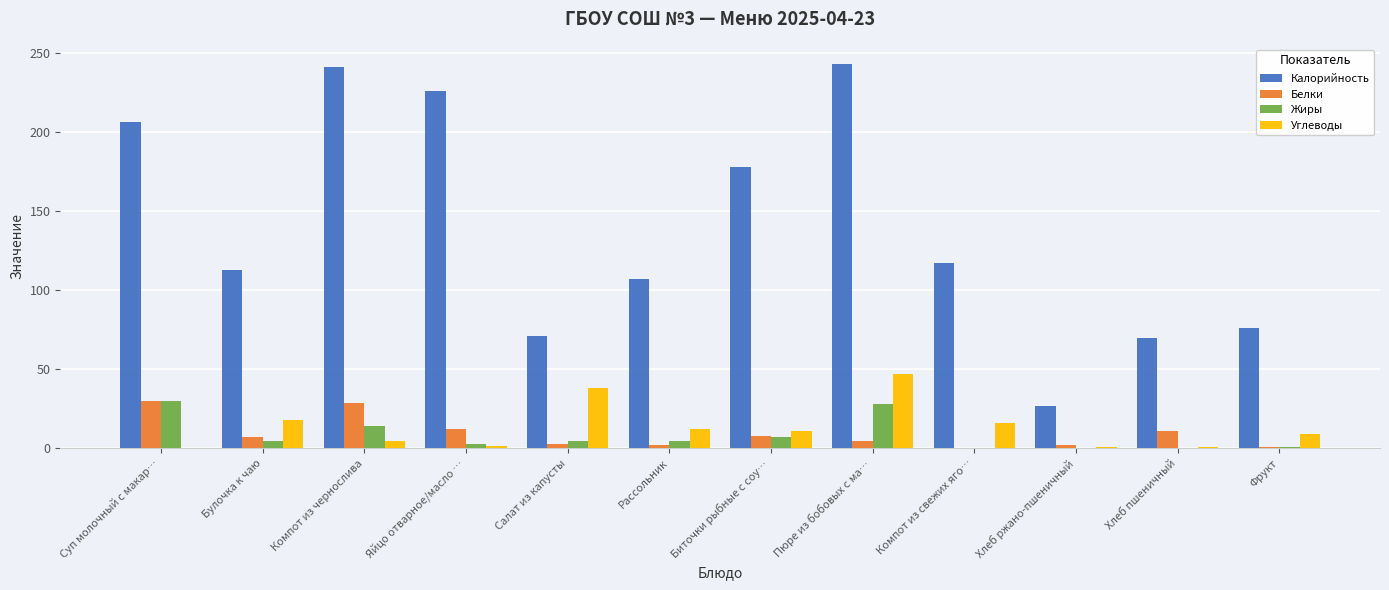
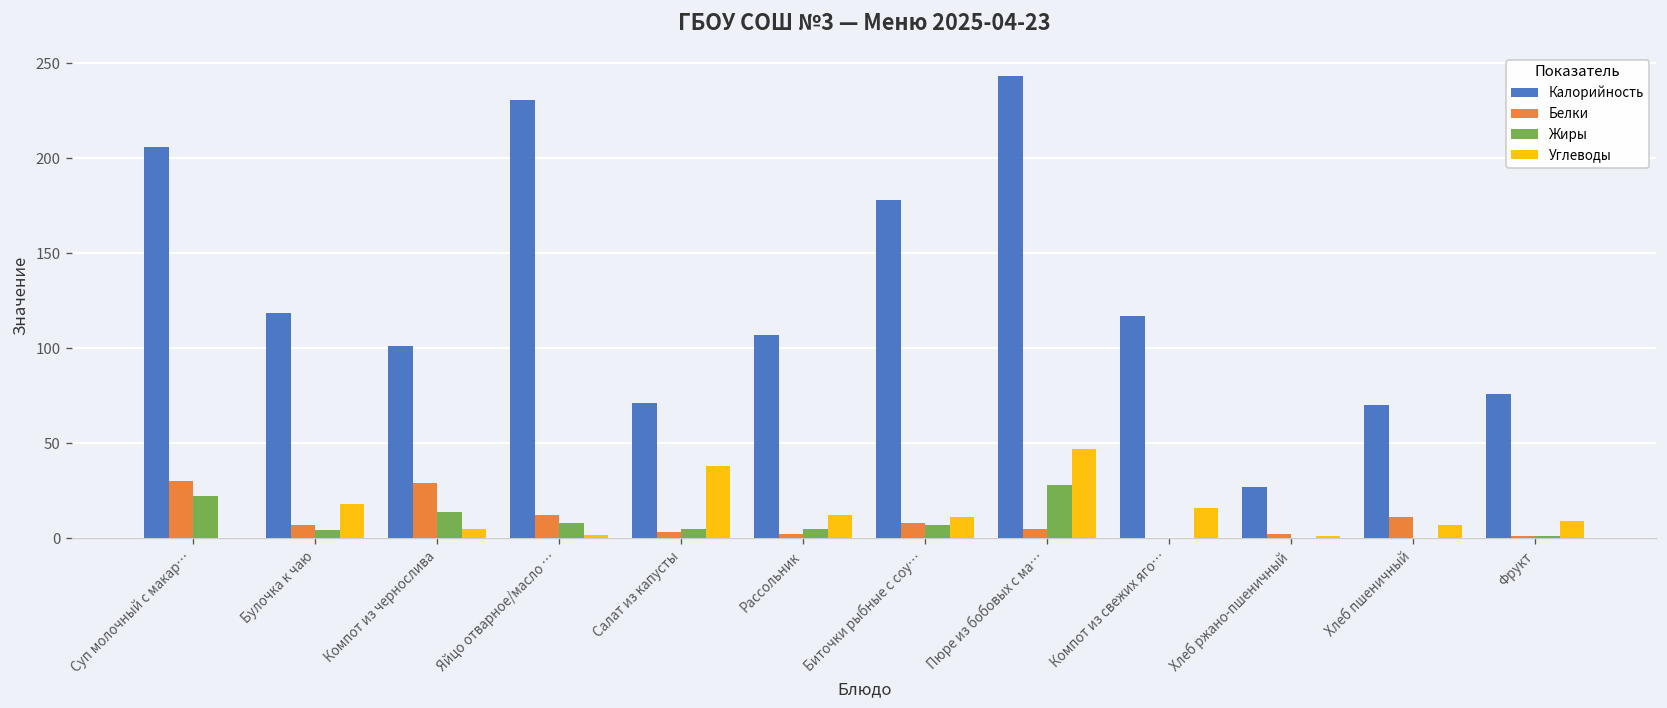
Жиры, Суп молочный с макар…: 30 -> 22
Калорийность, Булочка к чаю: 113 -> 118
Калорийность, Компот из чернослива: 241 -> 101
Калорийность, Яйцо отварное/масло …: 226 -> 231
Жиры, Яйцо отварное/масло …: 3 -> 8
Углеводы, Хлеб пшеничный: 1 -> 7
